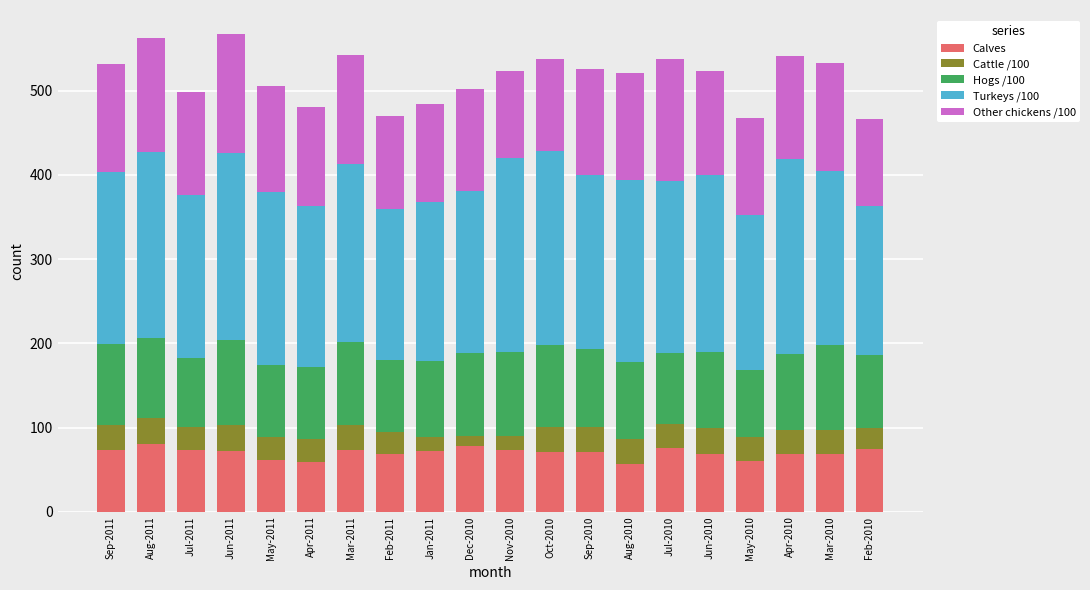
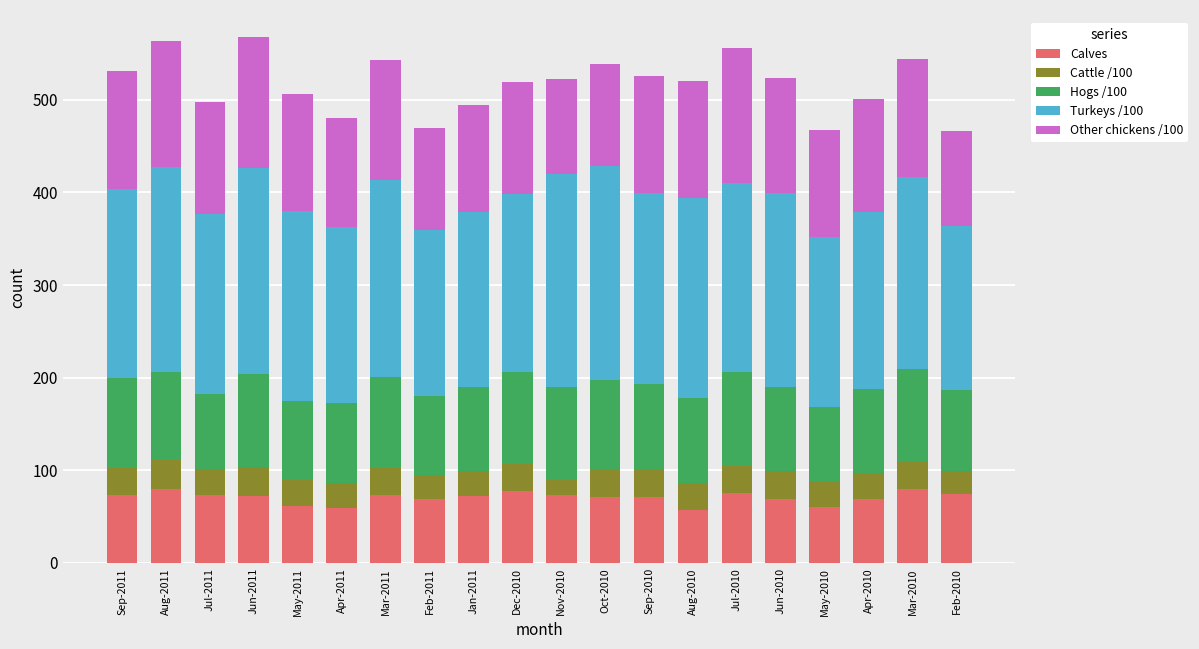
Cattle /100, Jan-2011: 20 -> 30
Cattle /100, Dec-2010: 10 -> 30
Hogs /100, Jul-2010: 80 -> 100
Turkeys /100, Apr-2010: 230 -> 190
Calves, Mar-2010: 70 -> 80
